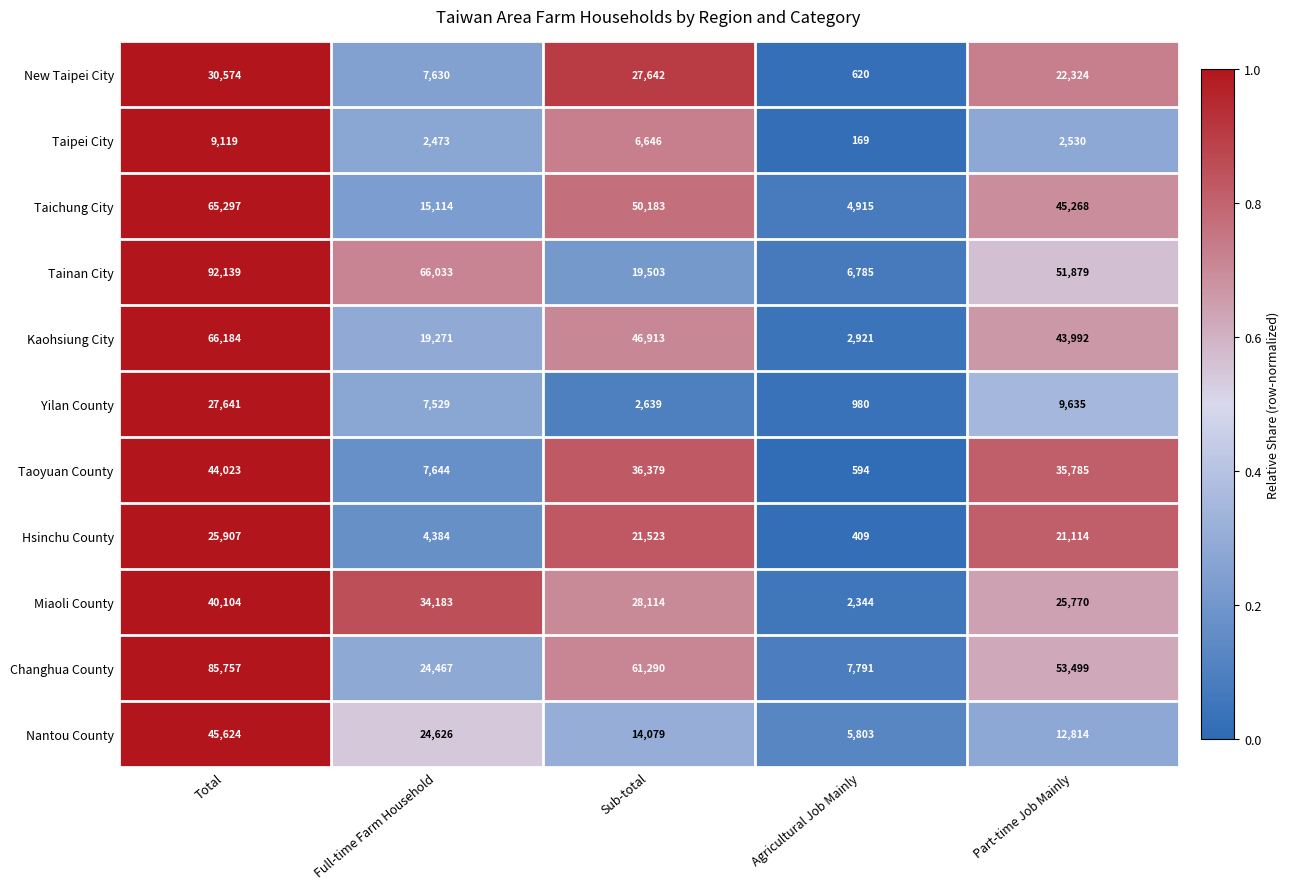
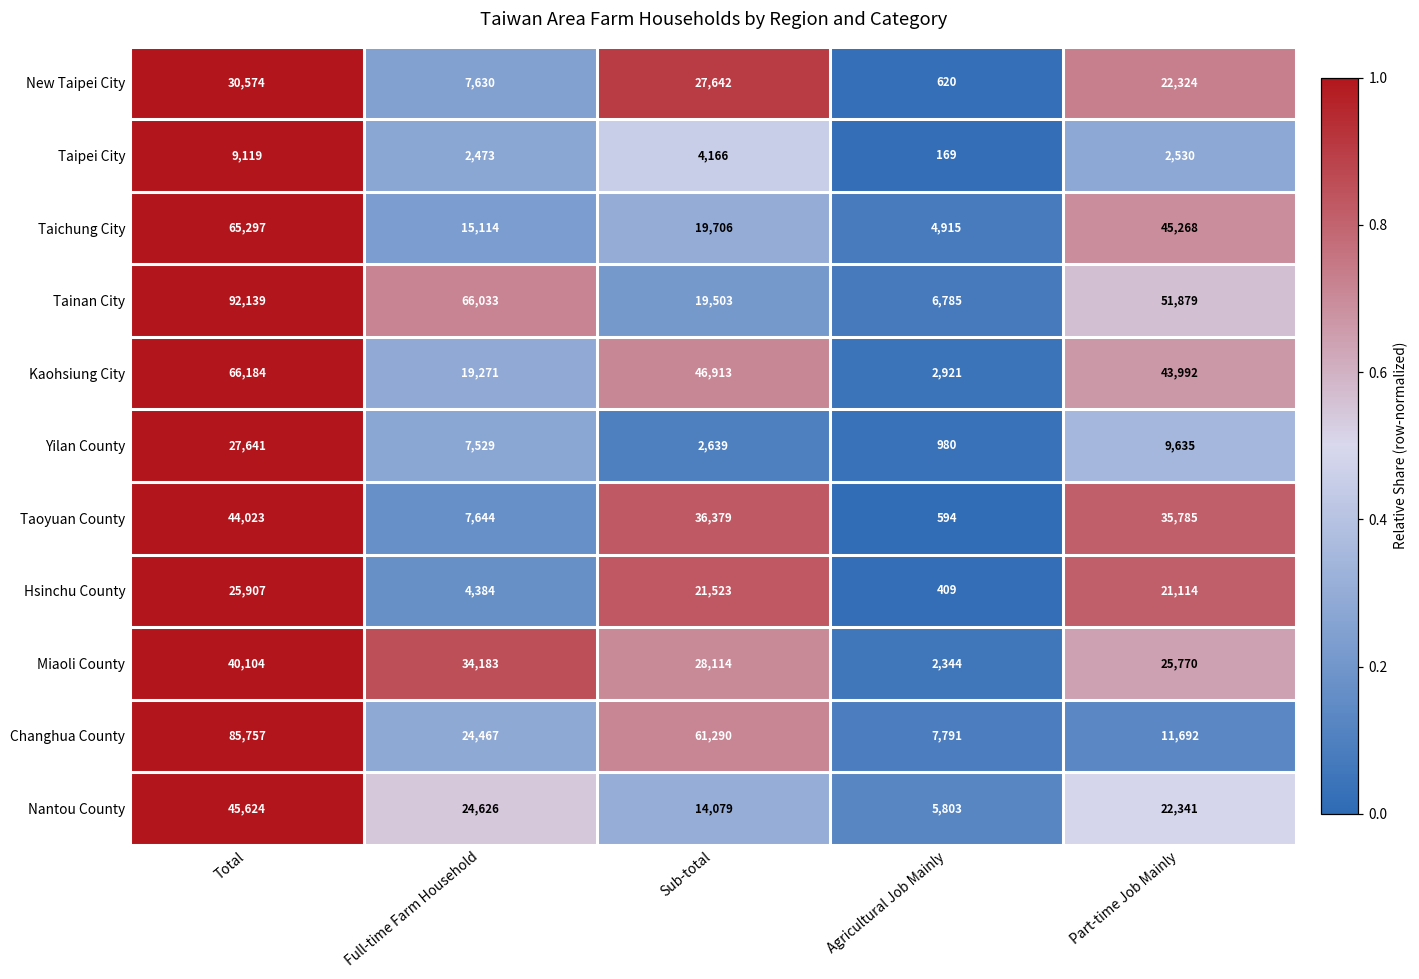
Taipei City, Sub-total: 6,646 -> 4,166
Taichung City, Sub-total: 50,183 -> 19,706
Changhua County, Part-time Job Mainly: 53,499 -> 11,692
Nantou County, Part-time Job Mainly: 12,814 -> 22,341
